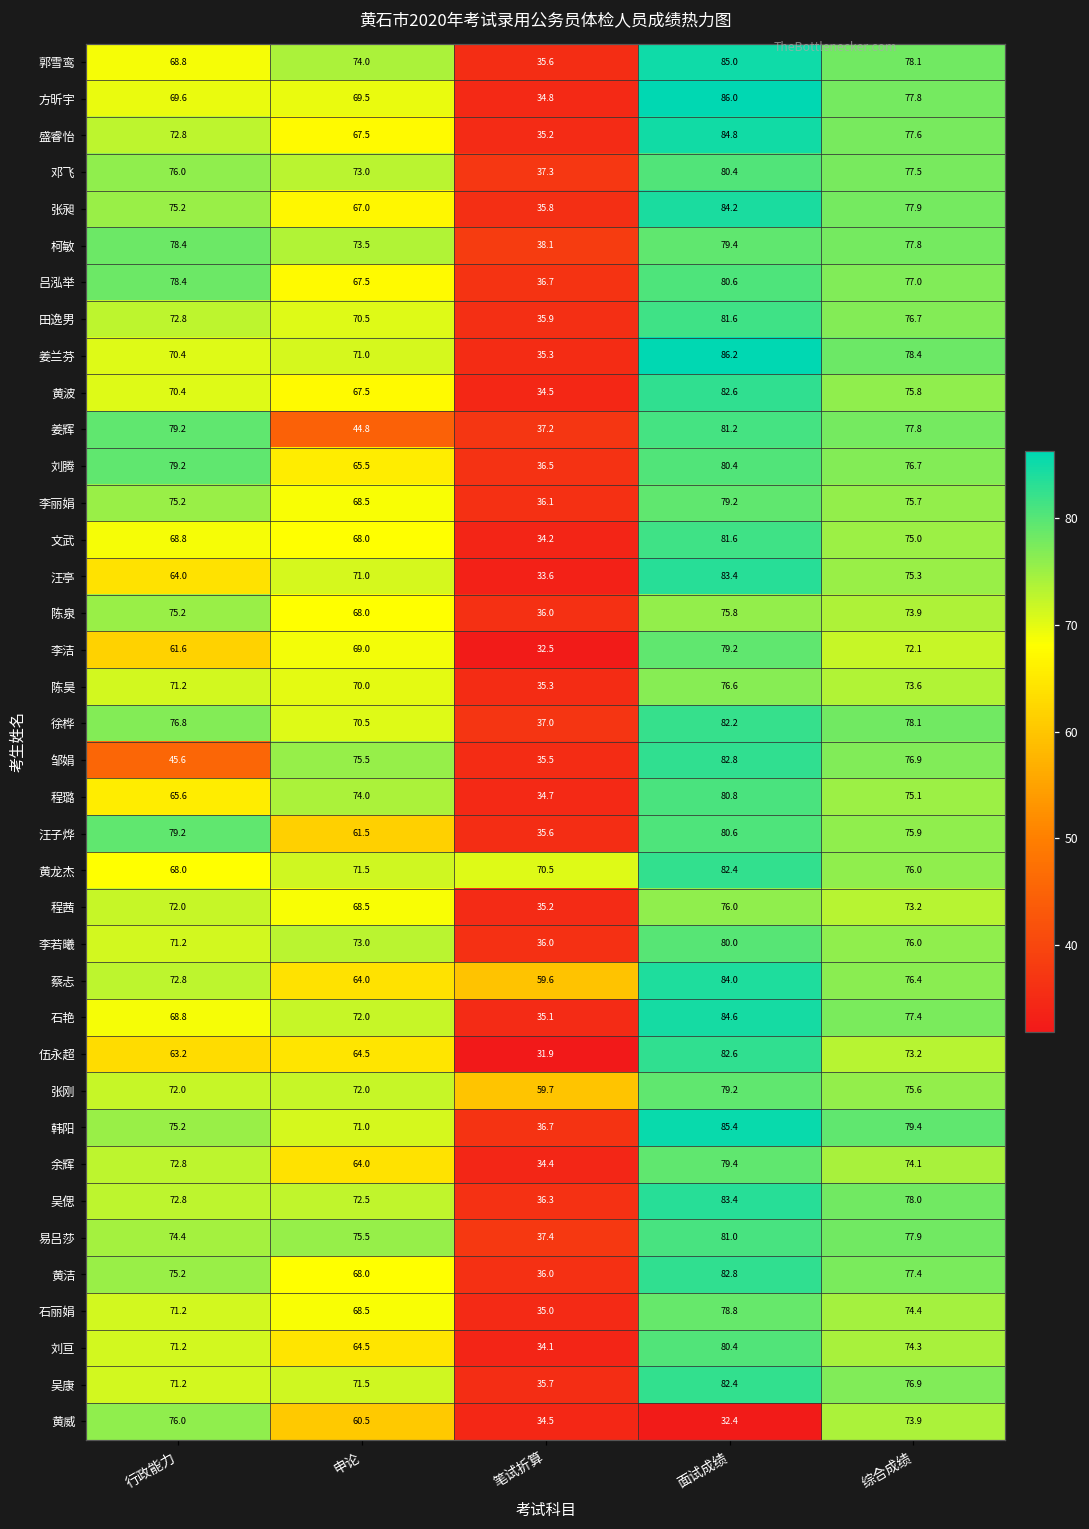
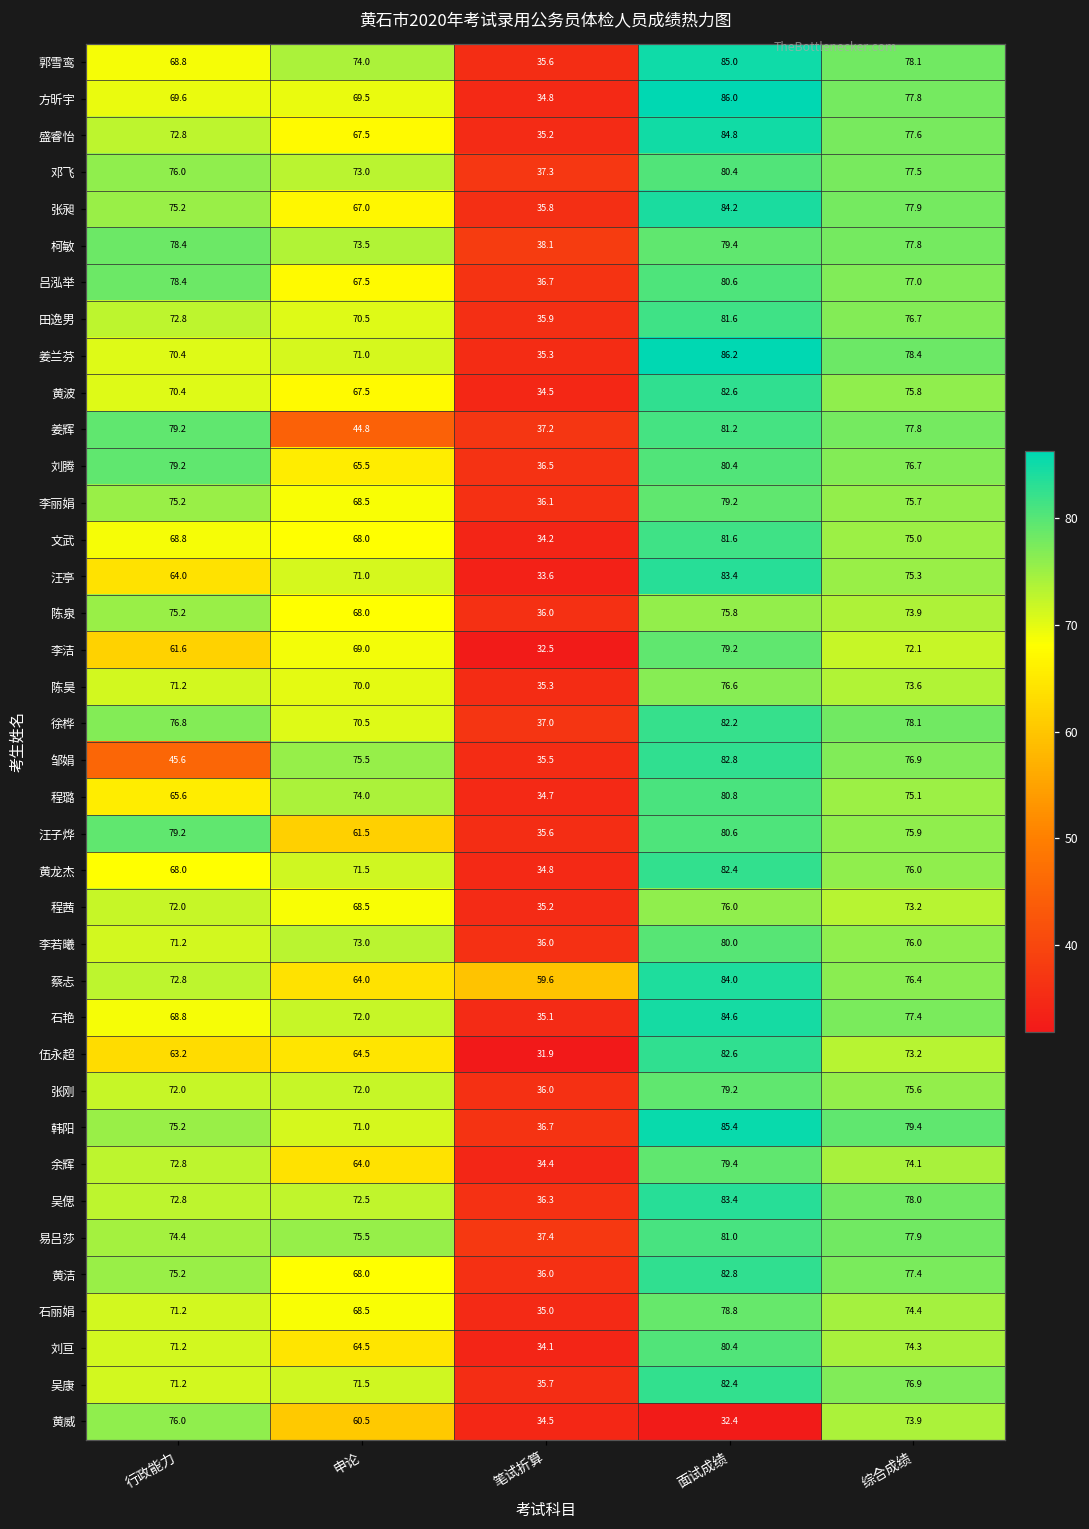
黄龙杰, 笔试折算: 70.5 -> 34.8
张刚, 笔试折算: 59.7 -> 36.0
